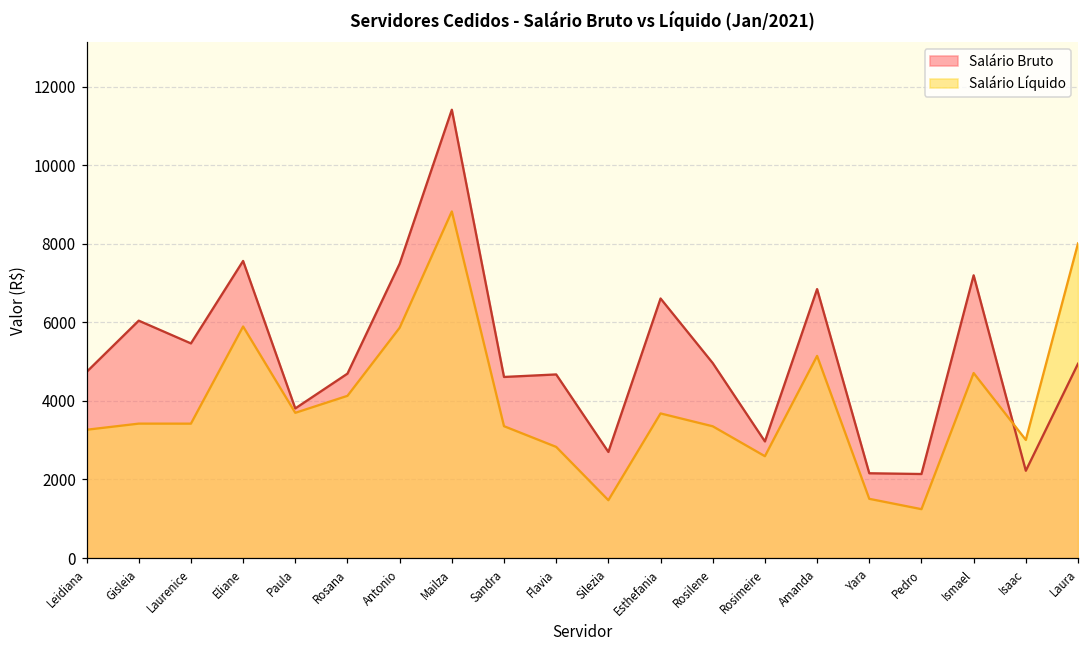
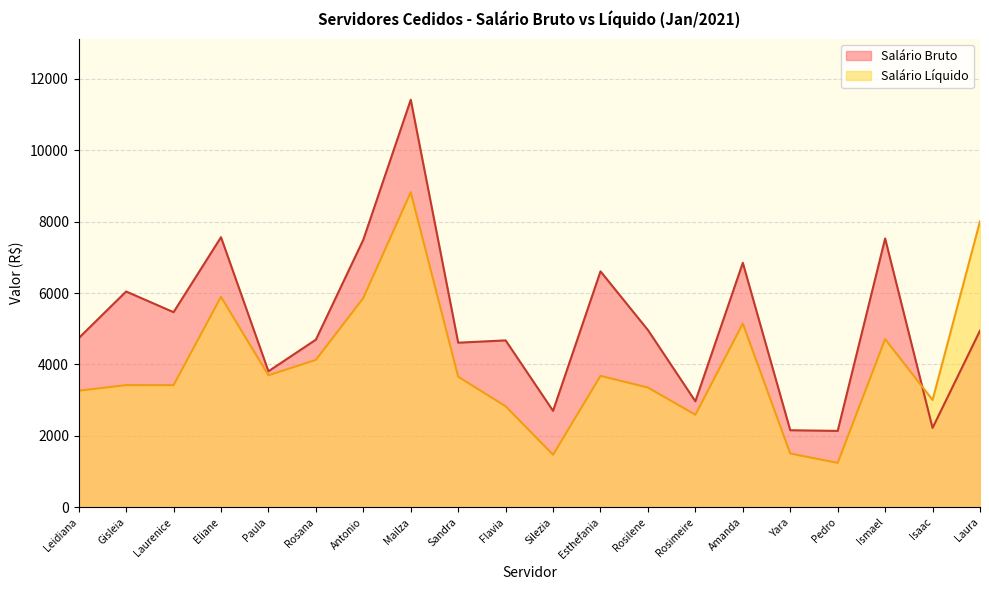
Salário Líquido, Sandra: 3400 -> 3700
Salário Bruto, Ismael: 7200 -> 7500
